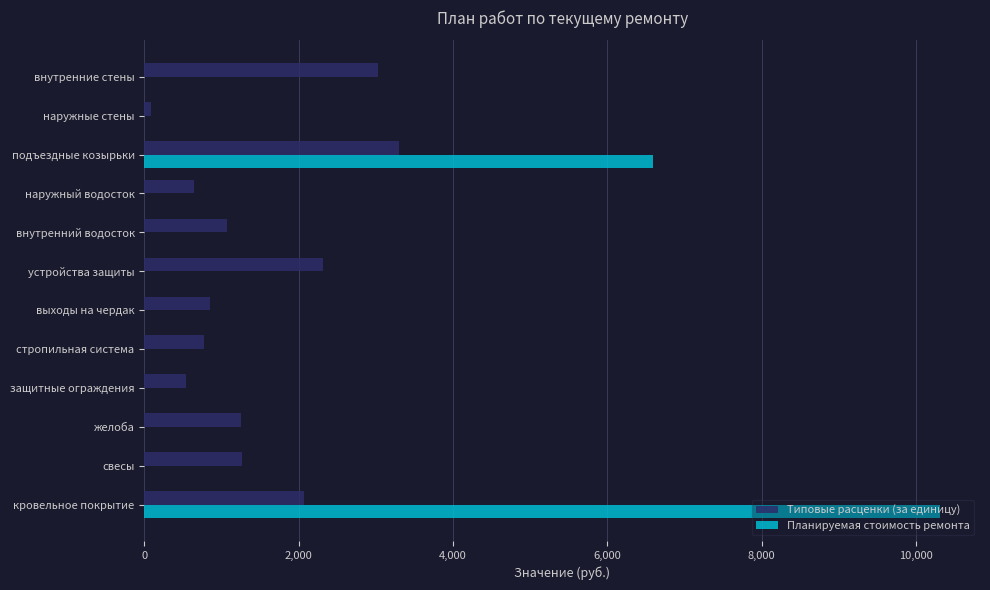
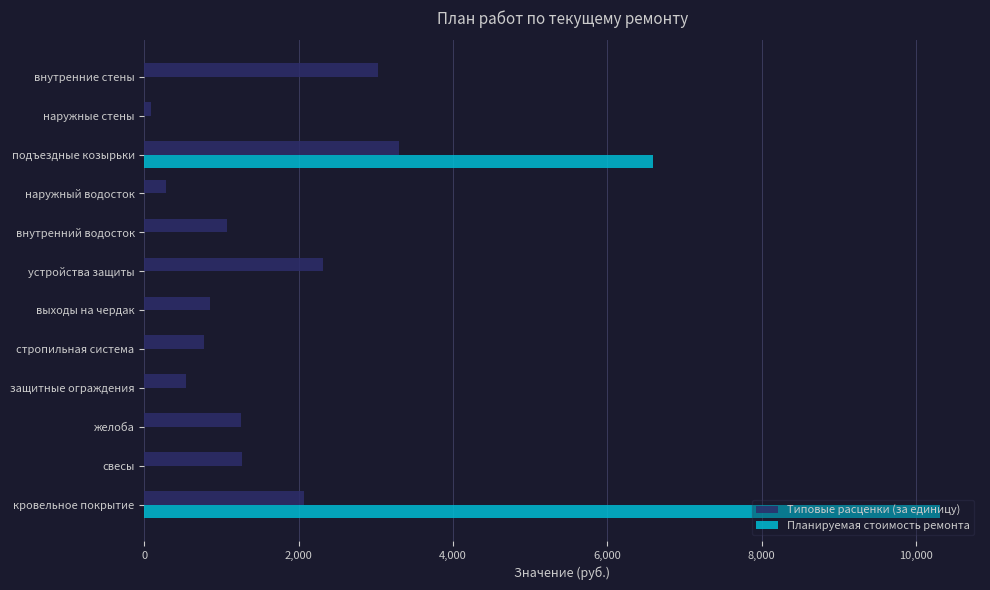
Типовые расценки (за единицу), наружный водосток: 600 -> 300
